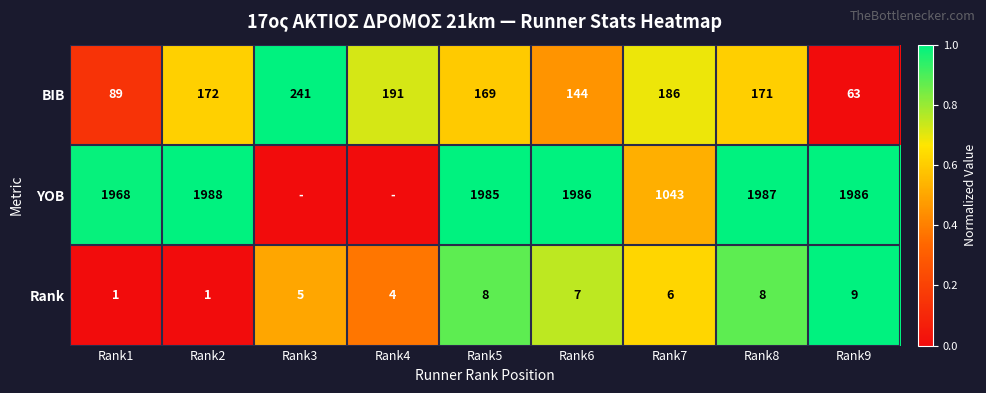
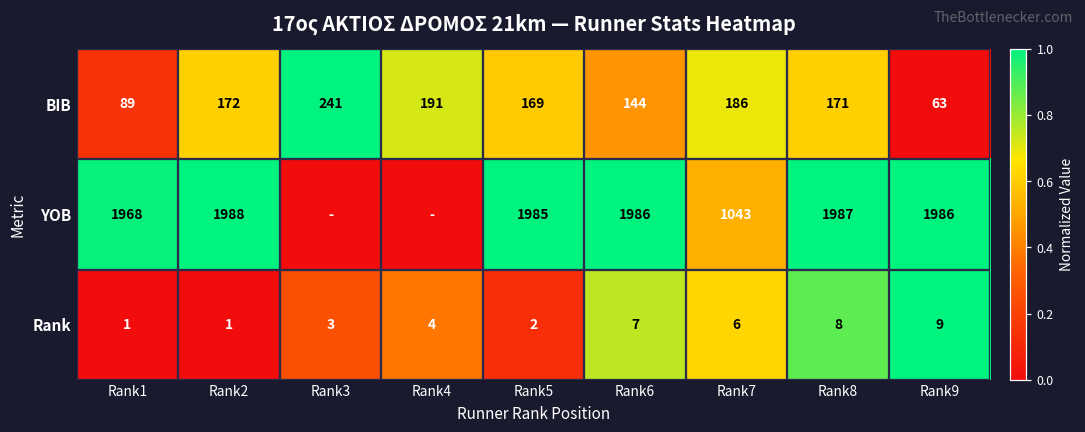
Rank, Rank3: 5 -> 3
Rank, Rank5: 8 -> 2
